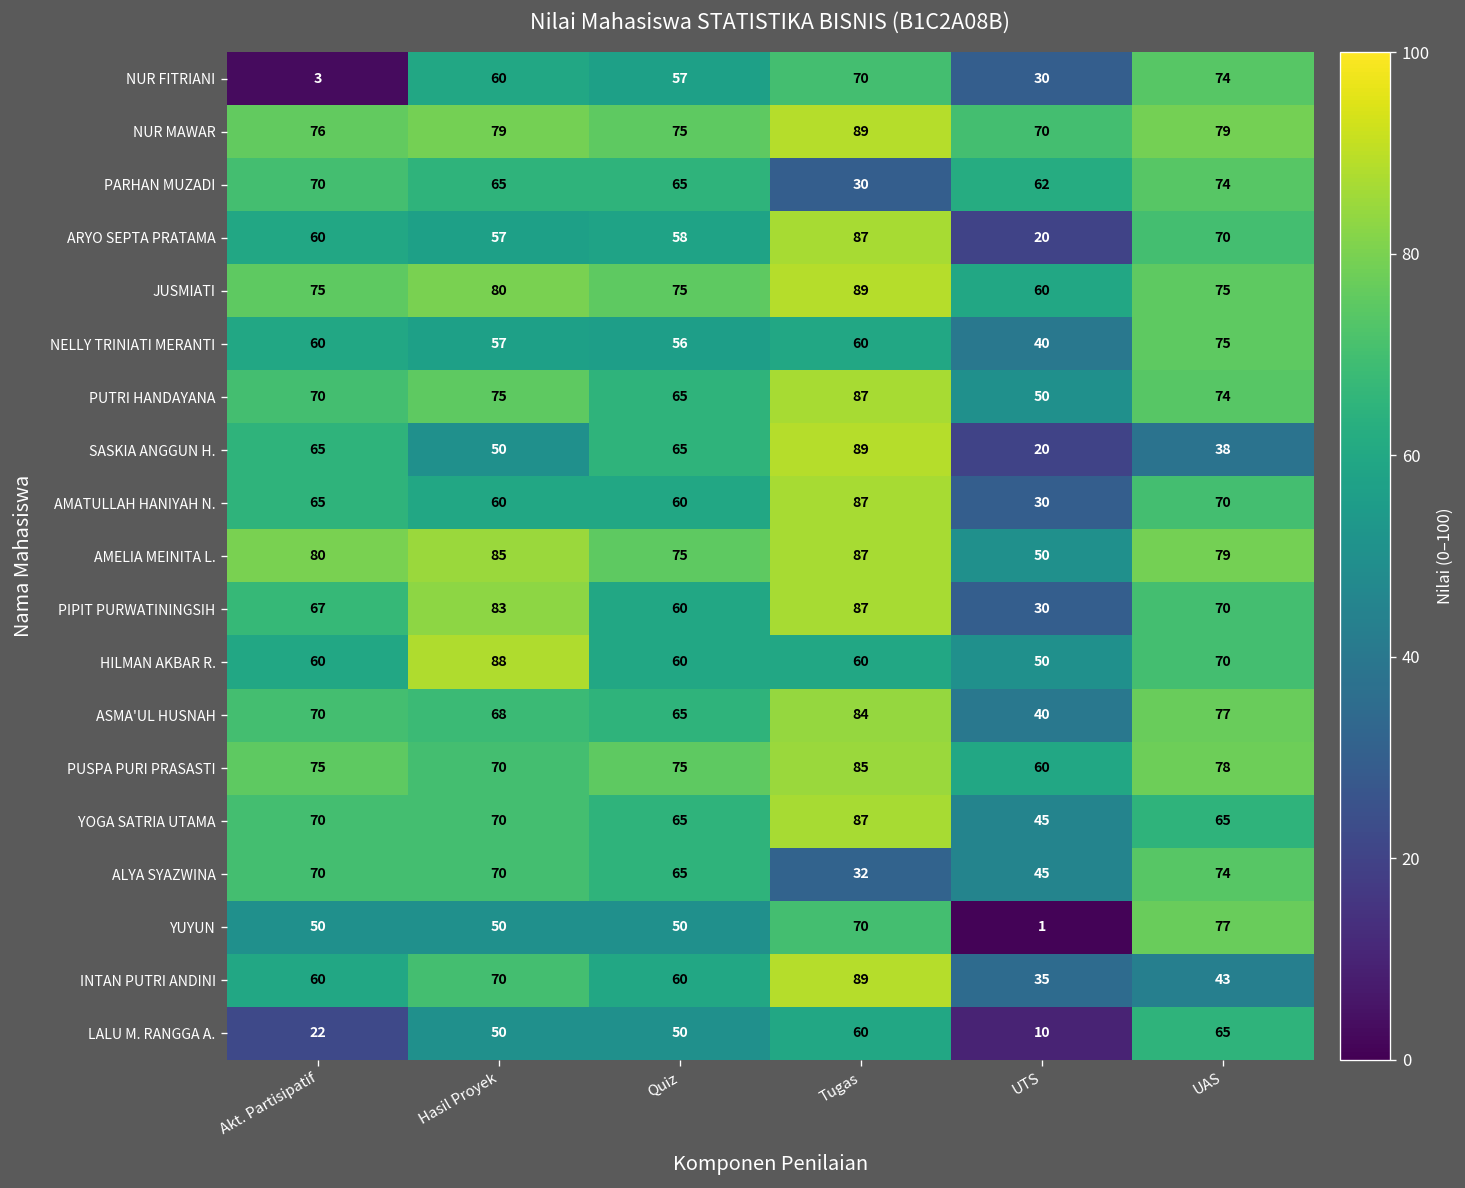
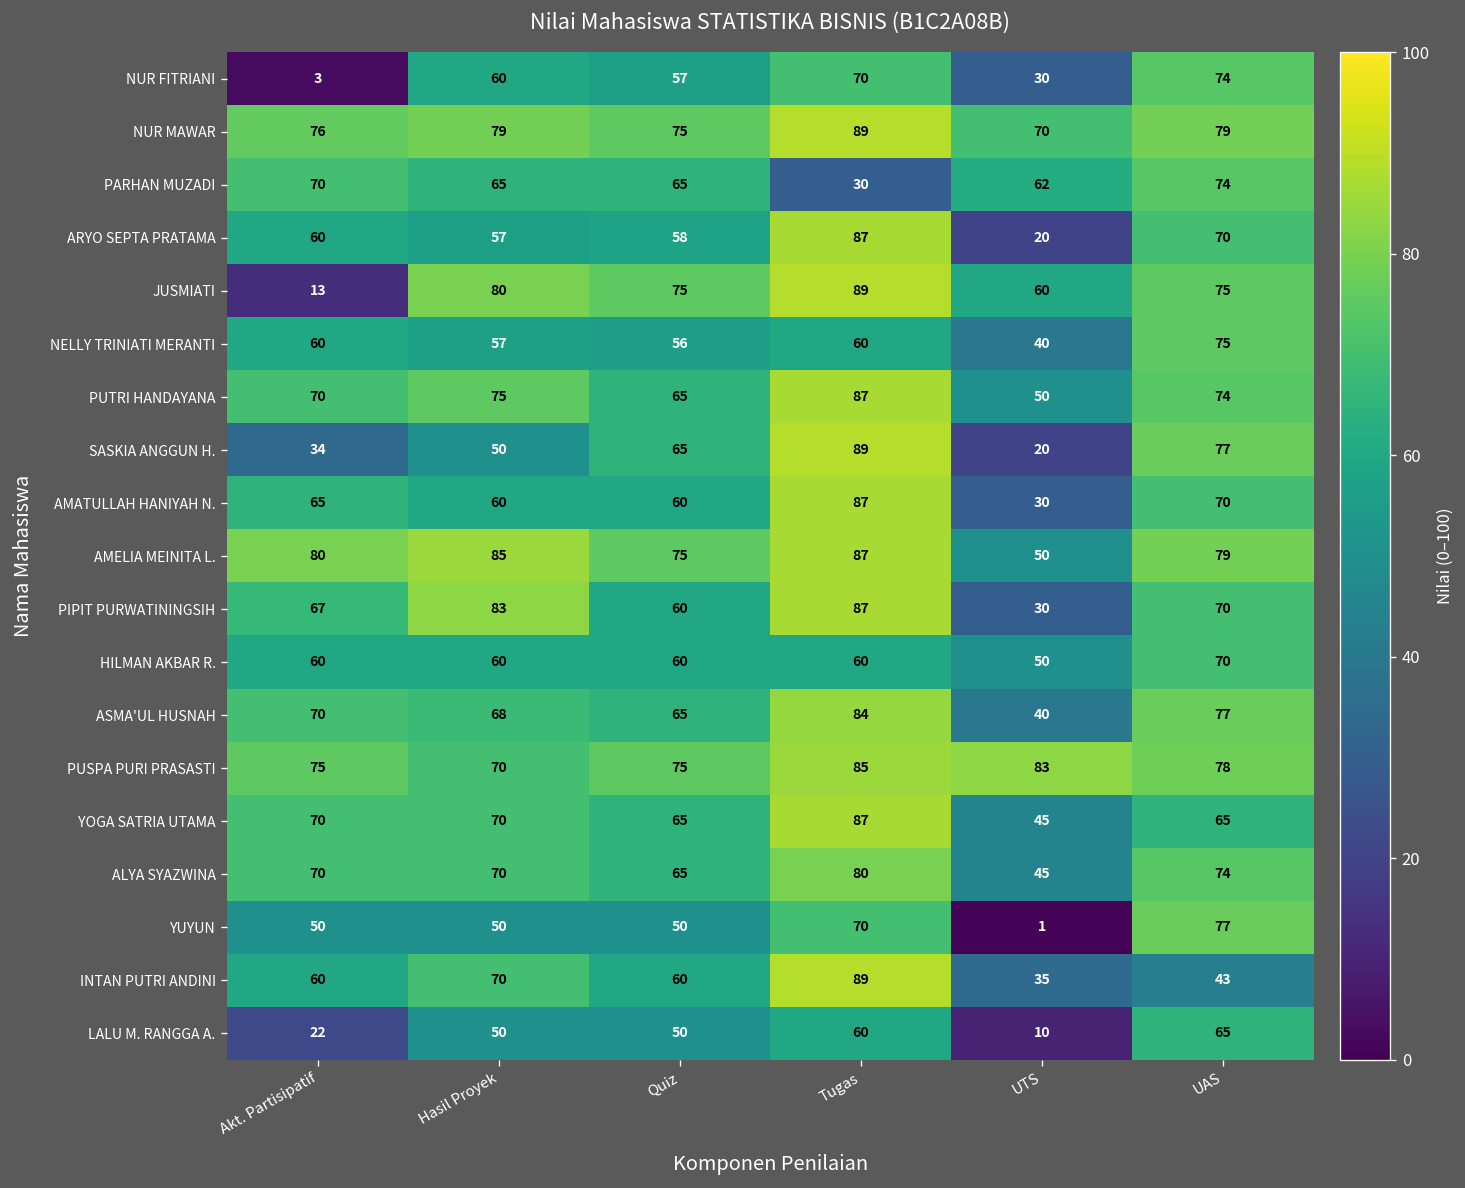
JUSMIATI, Akt. Partisipatif: 75 -> 13
SASKIA ANGGUN H., Akt. Partisipatif: 65 -> 34
SASKIA ANGGUN H., UAS: 38 -> 77
HILMAN AKBAR R., Hasil Proyek: 88 -> 60
PUSPA PURI PRASASTI, UTS: 60 -> 83
ALYA SYAZWINA, Tugas: 32 -> 80
